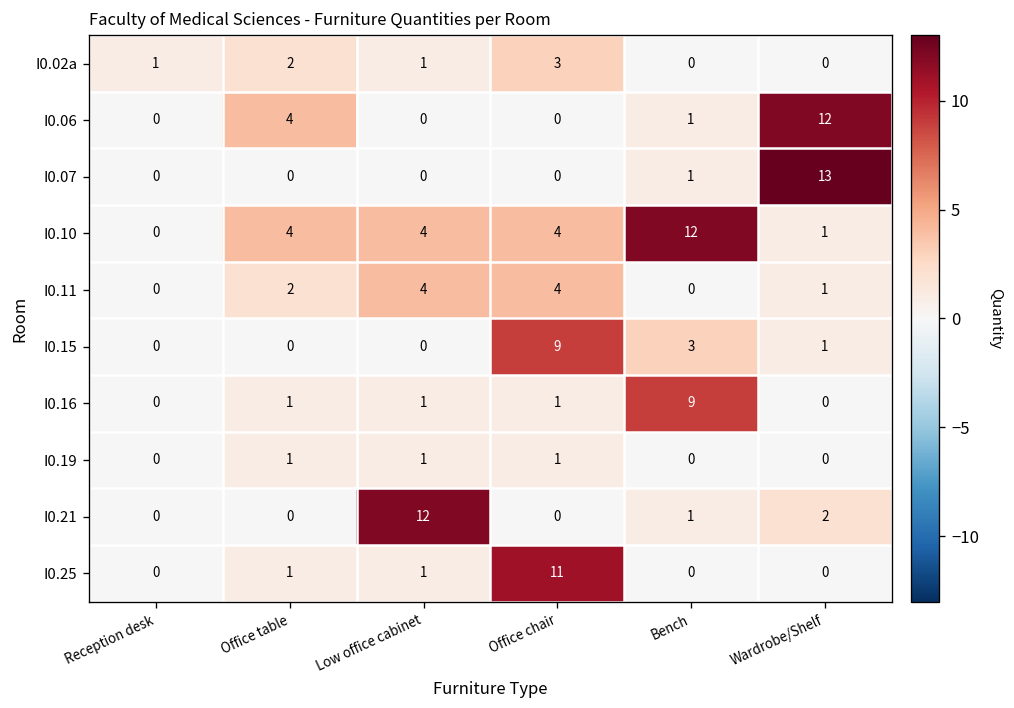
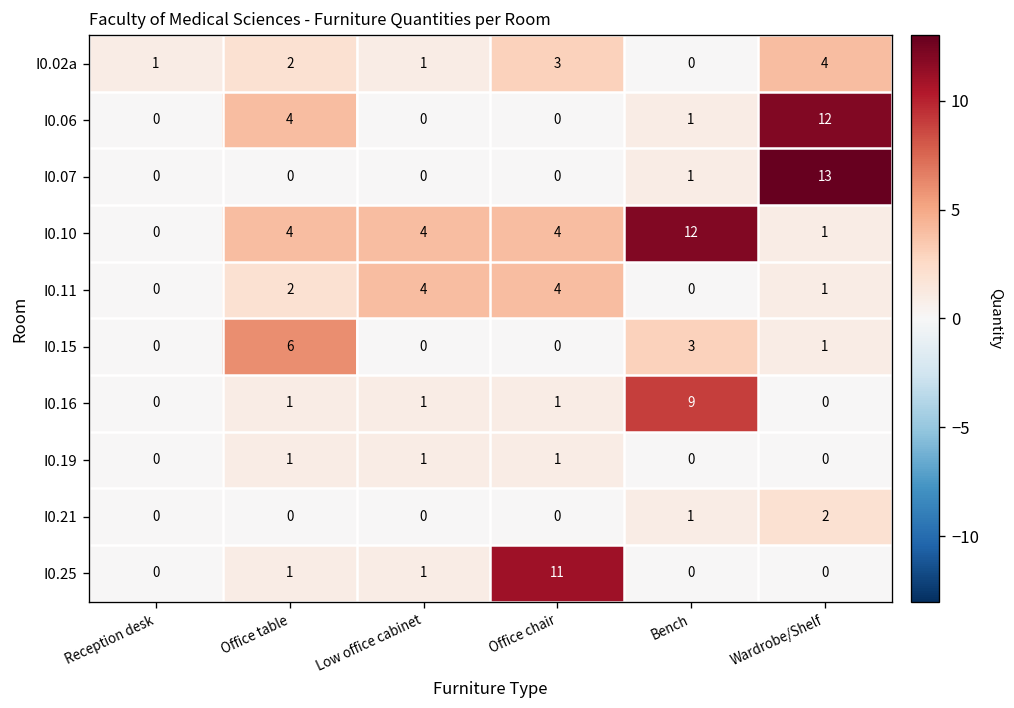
I0.02a, Wardrobe/Shelf: 0 -> 4
I0.15, Office table: 0 -> 6
I0.15, Office chair: 9 -> 0
I0.21, Low office cabinet: 12 -> 0
